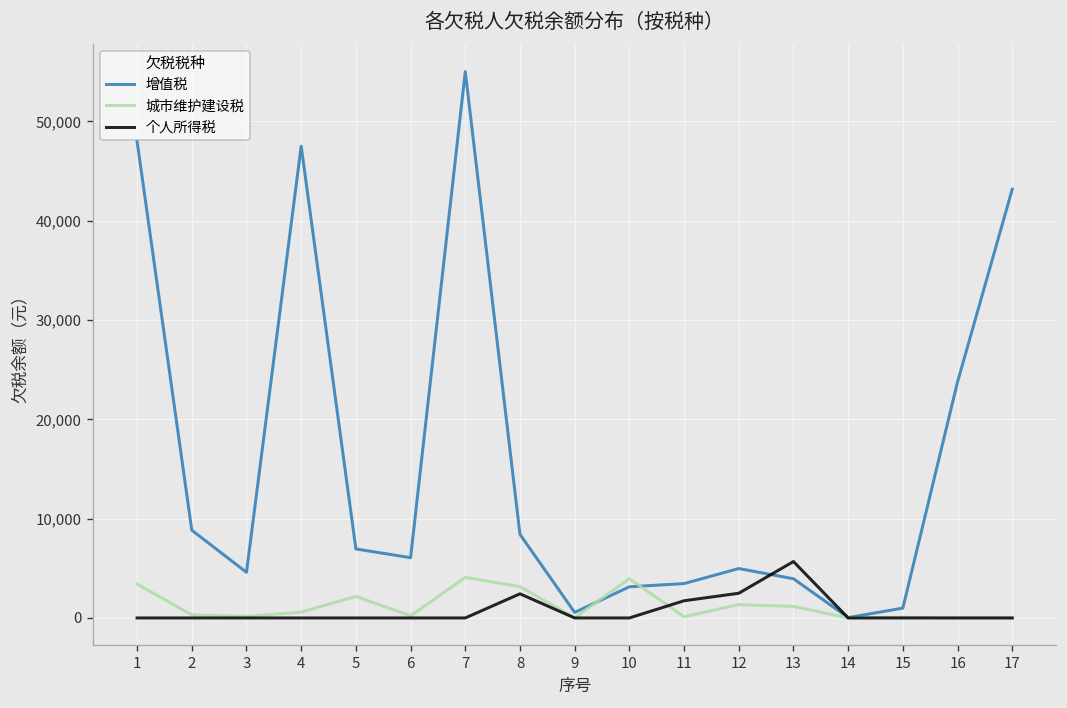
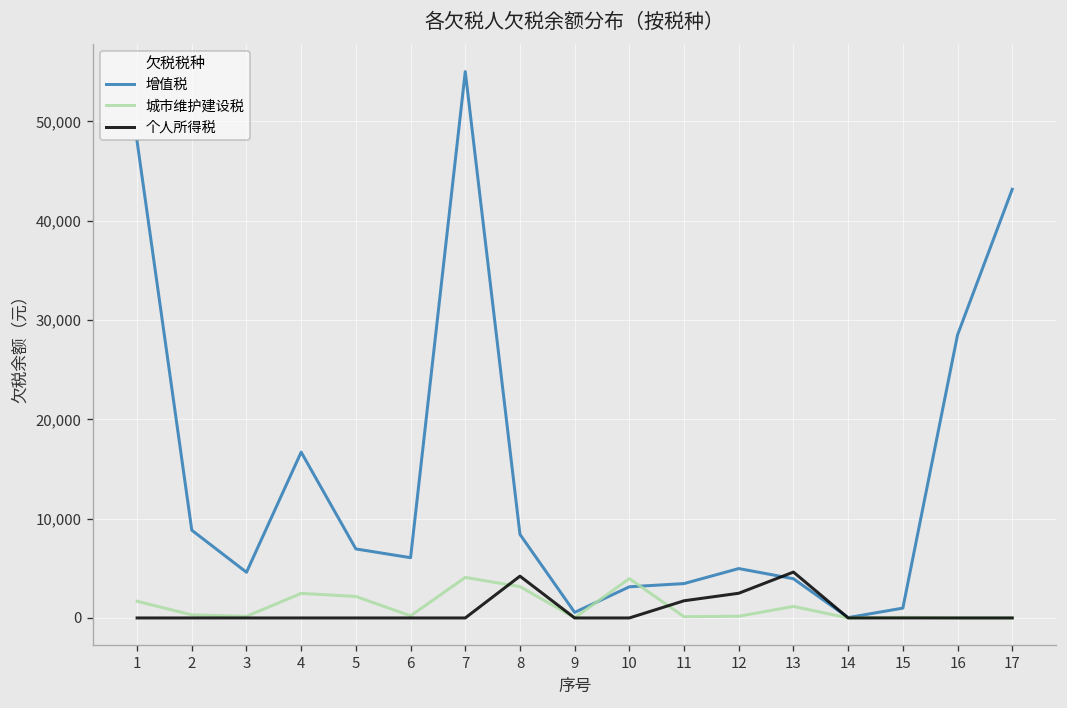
城市维护建设税, 1: 3,000 -> 2,000
增值税, 4: 48,000 -> 17,000
城市维护建设税, 4: 1,000 -> 2,000
个人所得税, 8: 2,000 -> 4,000
城市维护建设税, 12: 1,000 -> 0
个人所得税, 13: 6,000 -> 5,000
增值税, 16: 24,000 -> 29,000
